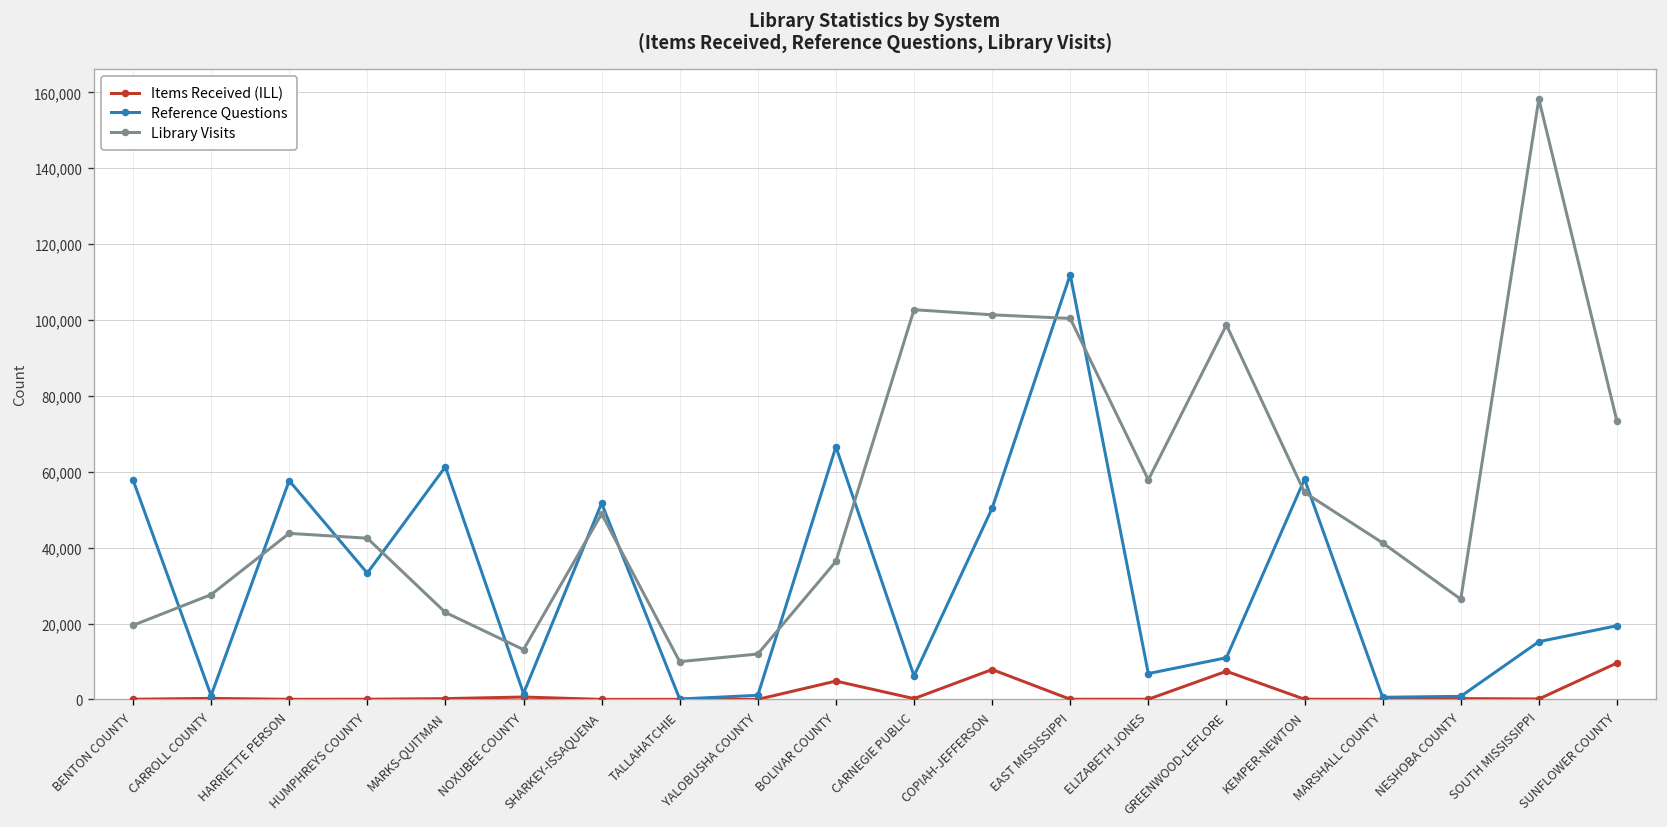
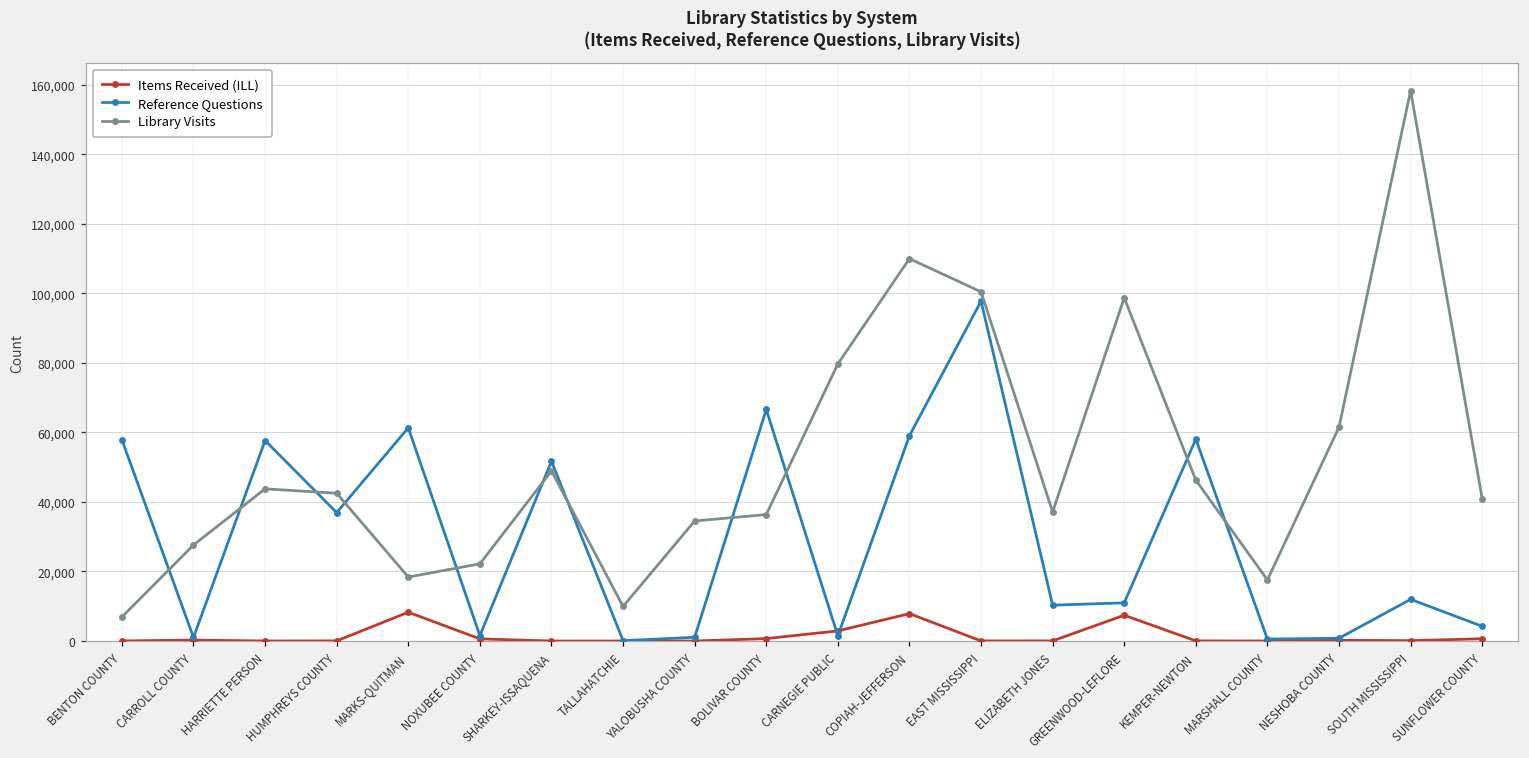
Library Visits, BENTON COUNTY: 20,000 -> 7,000
Reference Questions, HUMPHREYS COUNTY: 33,000 -> 37,000
Items Received (ILL), MARKS-QUITMAN: 0 -> 8,000
Library Visits, MARKS-QUITMAN: 23,000 -> 18,000
Library Visits, NOXUBEE COUNTY: 13,000 -> 22,000
Library Visits, YALOBUSHA COUNTY: 12,000 -> 35,000
Items Received (ILL), BOLIVAR COUNTY: 5,000 -> 1,000
Items Received (ILL), CARNEGIE PUBLIC: 0 -> 3,000
Reference Questions, CARNEGIE PUBLIC: 6,000 -> 1,000
Library Visits, CARNEGIE PUBLIC: 103,000 -> 80,000
Reference Questions, COPIAH-JEFFERSON: 50,000 -> 59,000
Library Visits, COPIAH-JEFFERSON: 101,000 -> 110,000
Reference Questions, EAST MISSISSIPPI: 112,000 -> 98,000
Reference Questions, ELIZABETH JONES: 7,000 -> 10,000
Library Visits, ELIZABETH JONES: 58,000 -> 37,000
Library Visits, KEMPER-NEWTON: 55,000 -> 46,000
Library Visits, MARSHALL COUNTY: 41,000 -> 18,000
Library Visits, NESHOBA COUNTY: 26,000 -> 62,000
Reference Questions, SOUTH MISSISSIPPI: 15,000 -> 12,000
Items Received (ILL), SUNFLOWER COUNTY: 10,000 -> 1,000
Reference Questions, SUNFLOWER COUNTY: 19,000 -> 4,000
Library Visits, SUNFLOWER COUNTY: 73,000 -> 41,000
